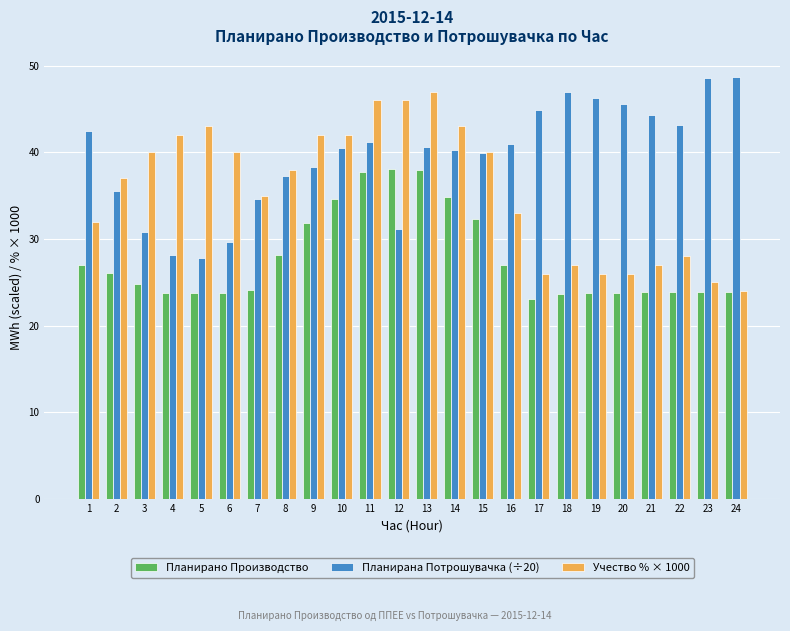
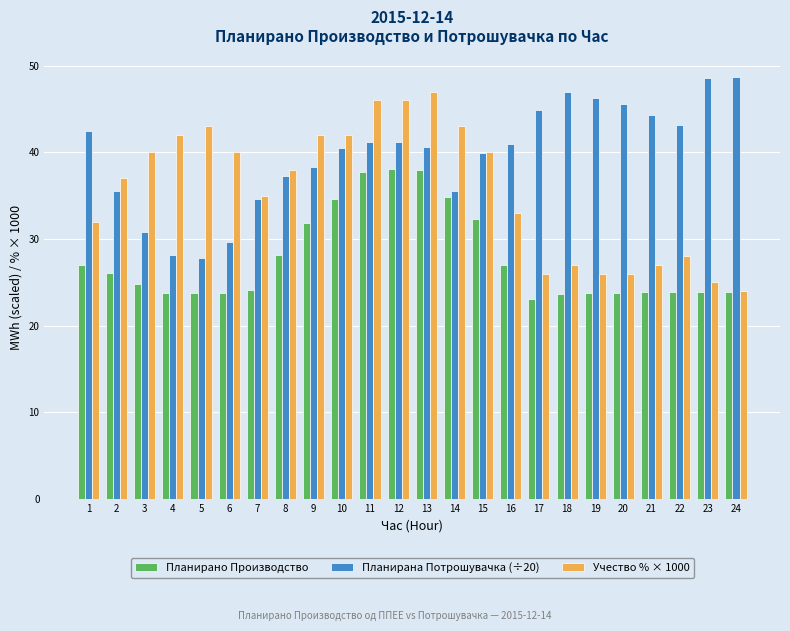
Планирана Потрошувачка (÷20), 12: 31 -> 41
Планирана Потрошувачка (÷20), 14: 40 -> 36
